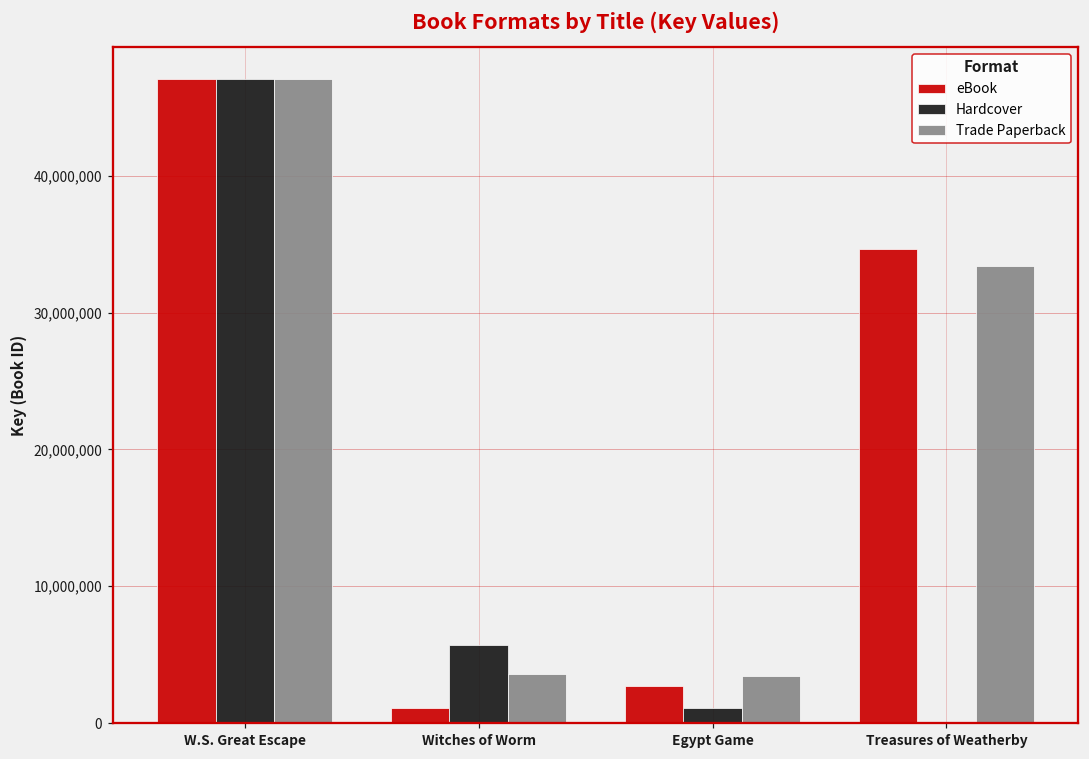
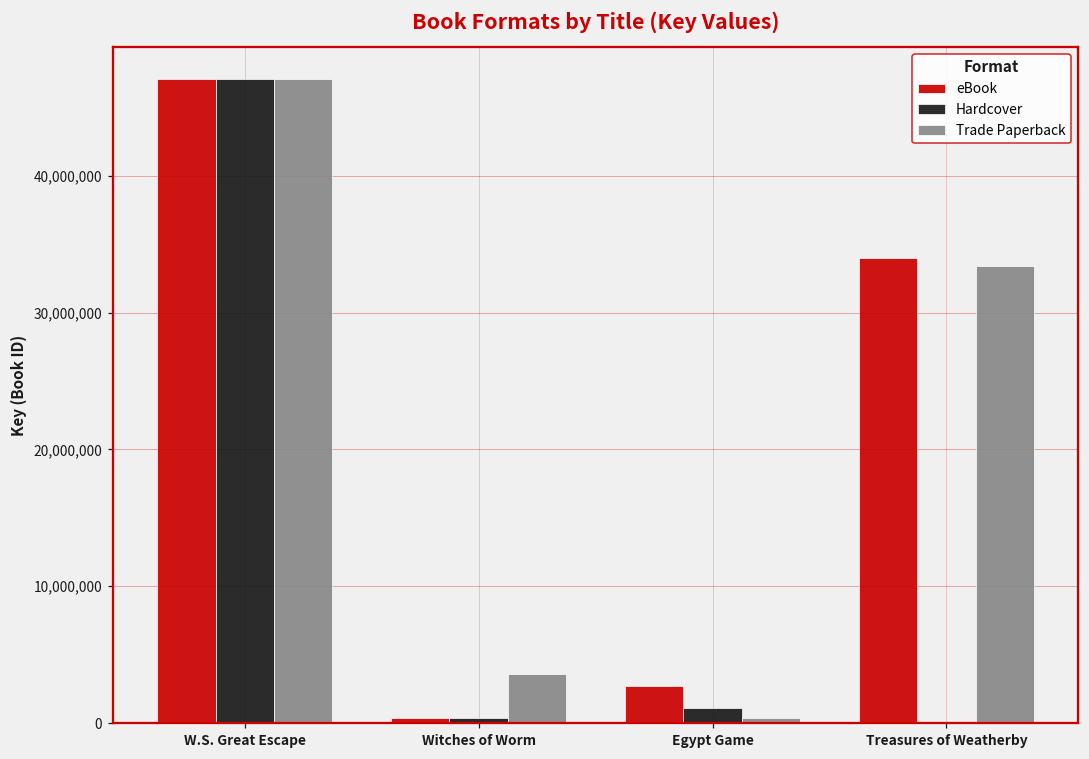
eBook, Witches of Worm: 1,100,000 -> 300,000
Hardcover, Witches of Worm: 5,700,000 -> 300,000
Trade Paperback, Egypt Game: 3,400,000 -> 300,000
eBook, Treasures of Weatherby: 34,700,000 -> 34,000,000
